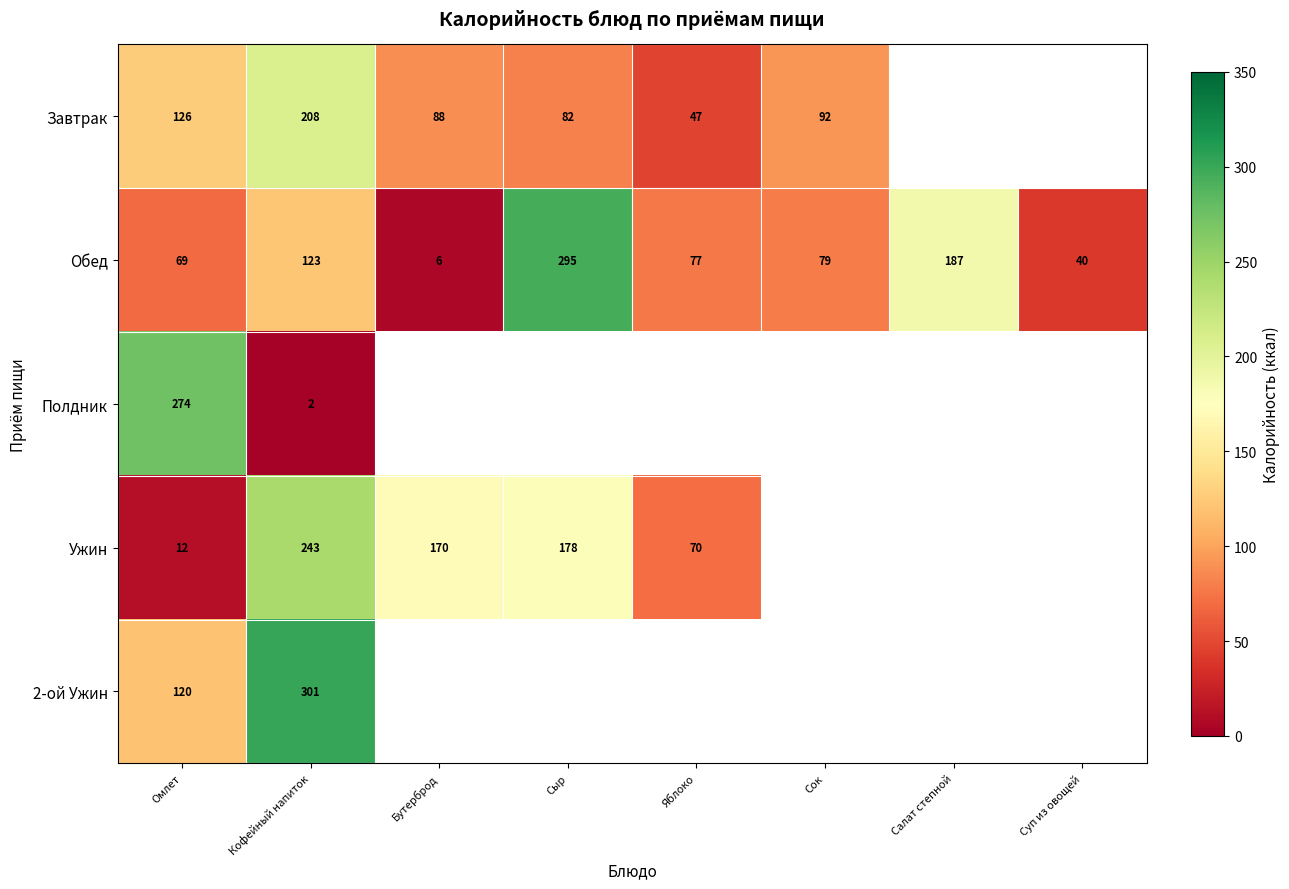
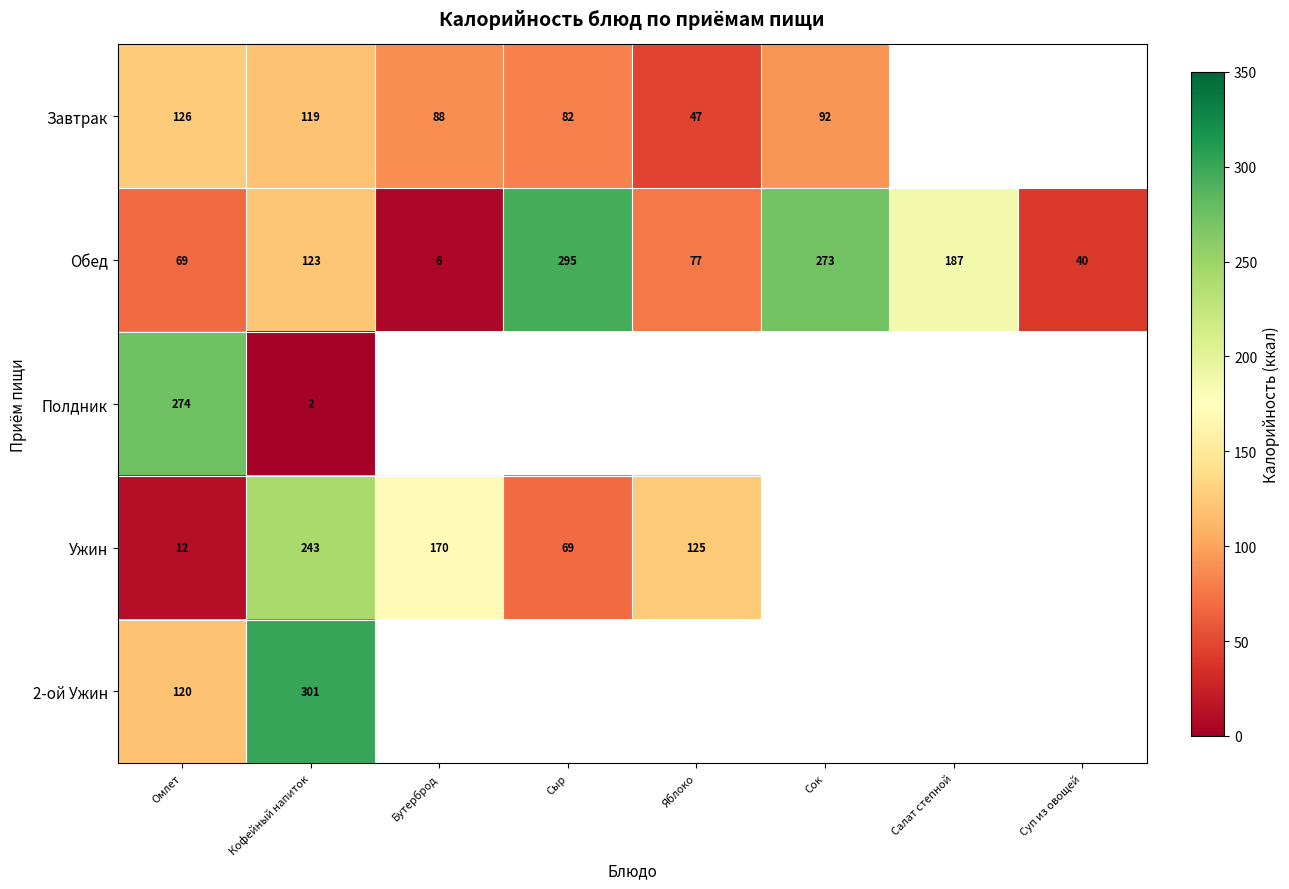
Завтрак, Кофейный напиток: 208 -> 119
Обед, Сок: 79 -> 273
Ужин, Сыр: 178 -> 69
Ужин, Яблоко: 70 -> 125
